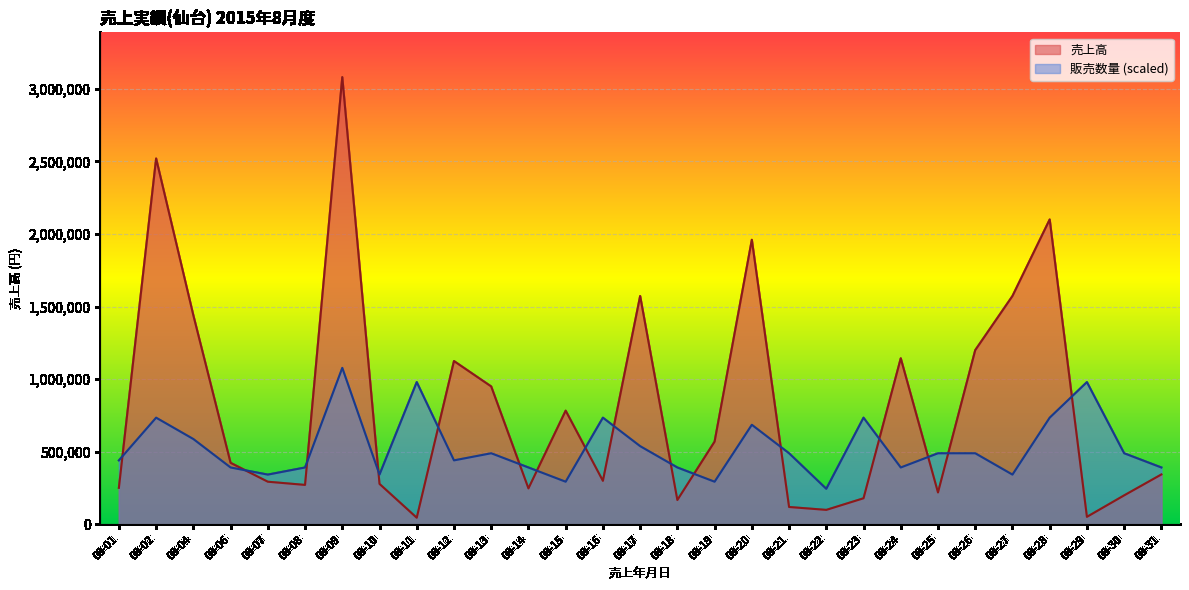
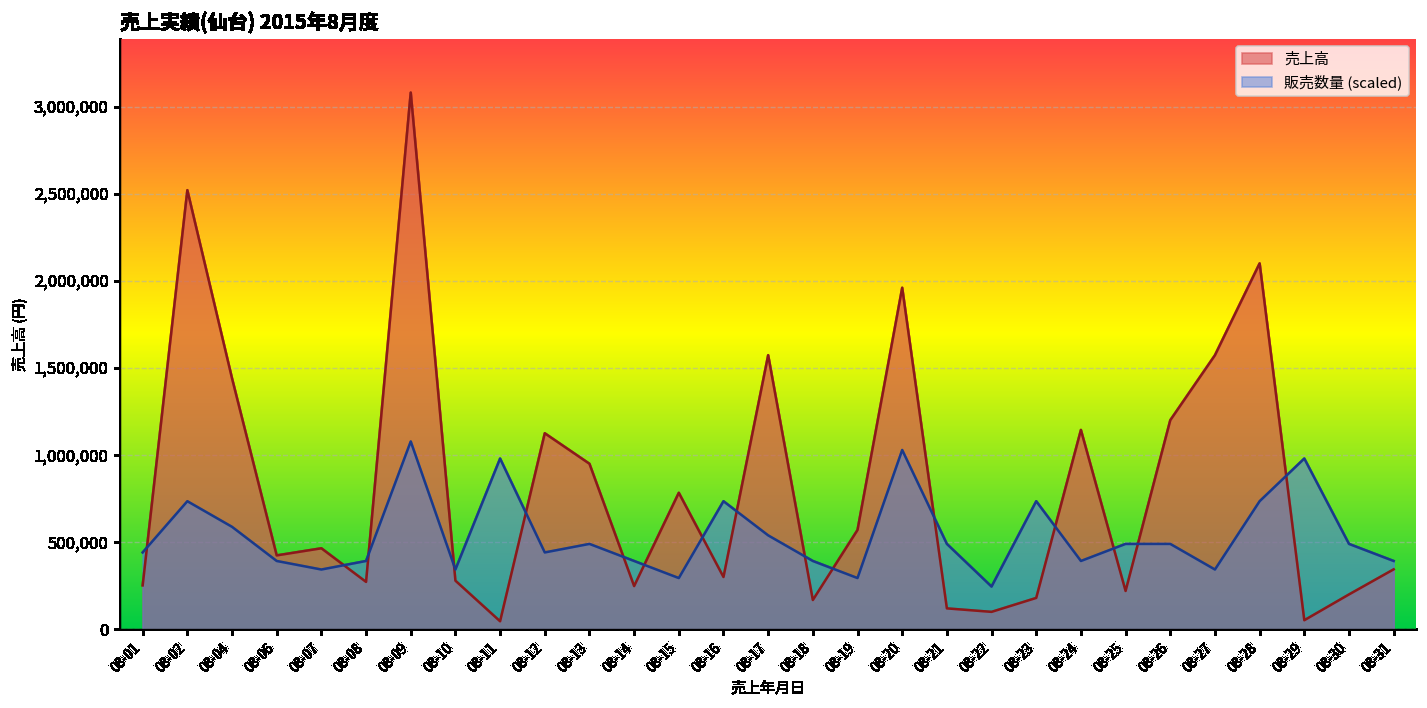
売上高, 08-07: 290,000 -> 460,000
販売数量 (scaled), 08-20: 690,000 -> 1,030,000
